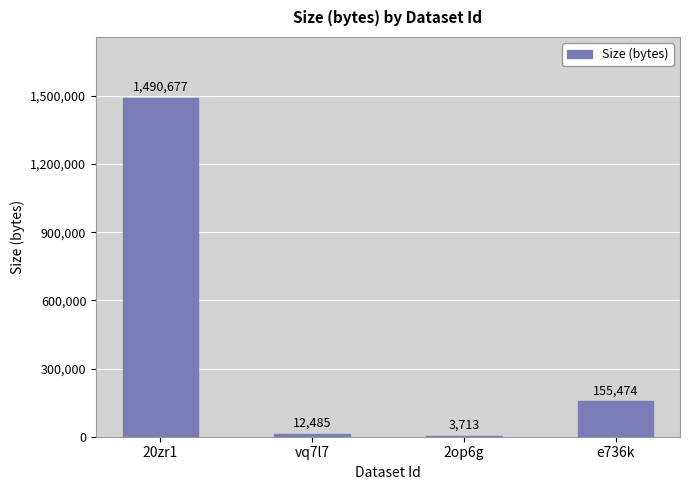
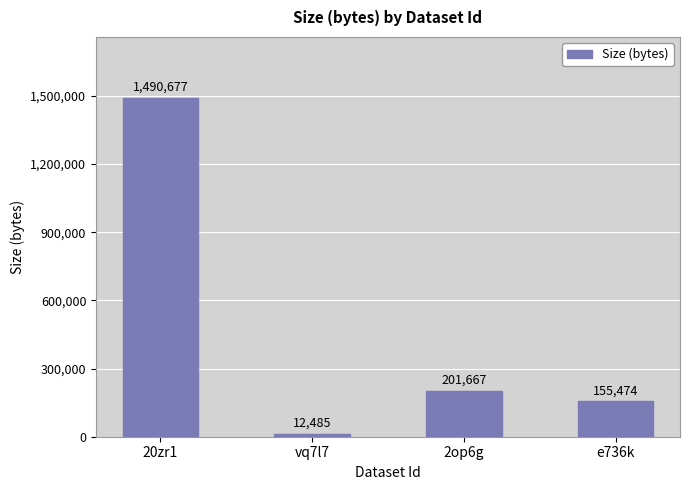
2op6g: 3,713 -> 201,667
